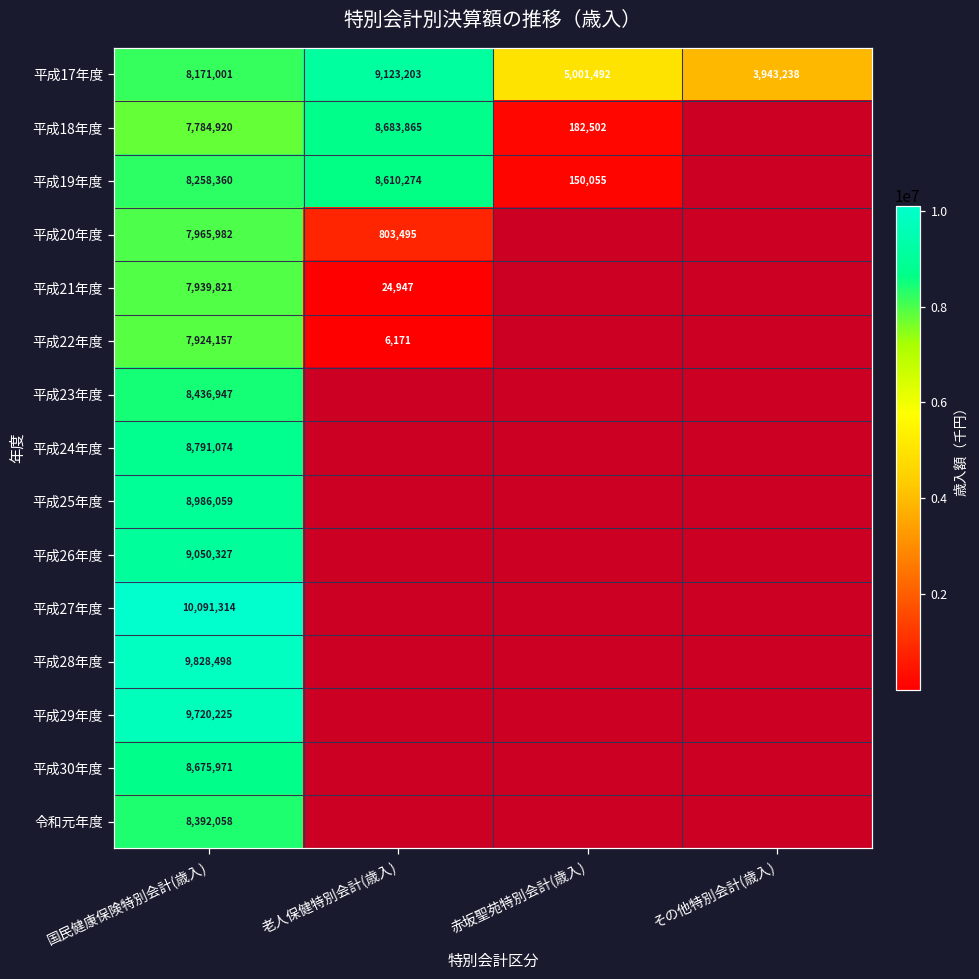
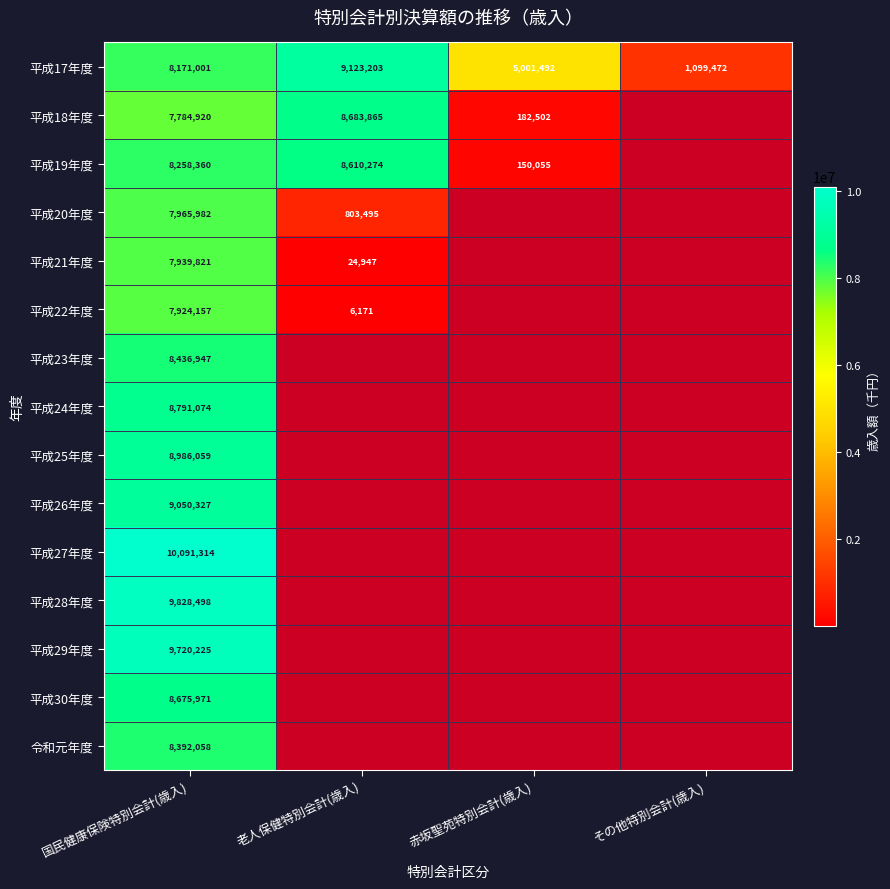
平成17年度, その他特別会計(歳入): 3,943,238 -> 1,099,472
